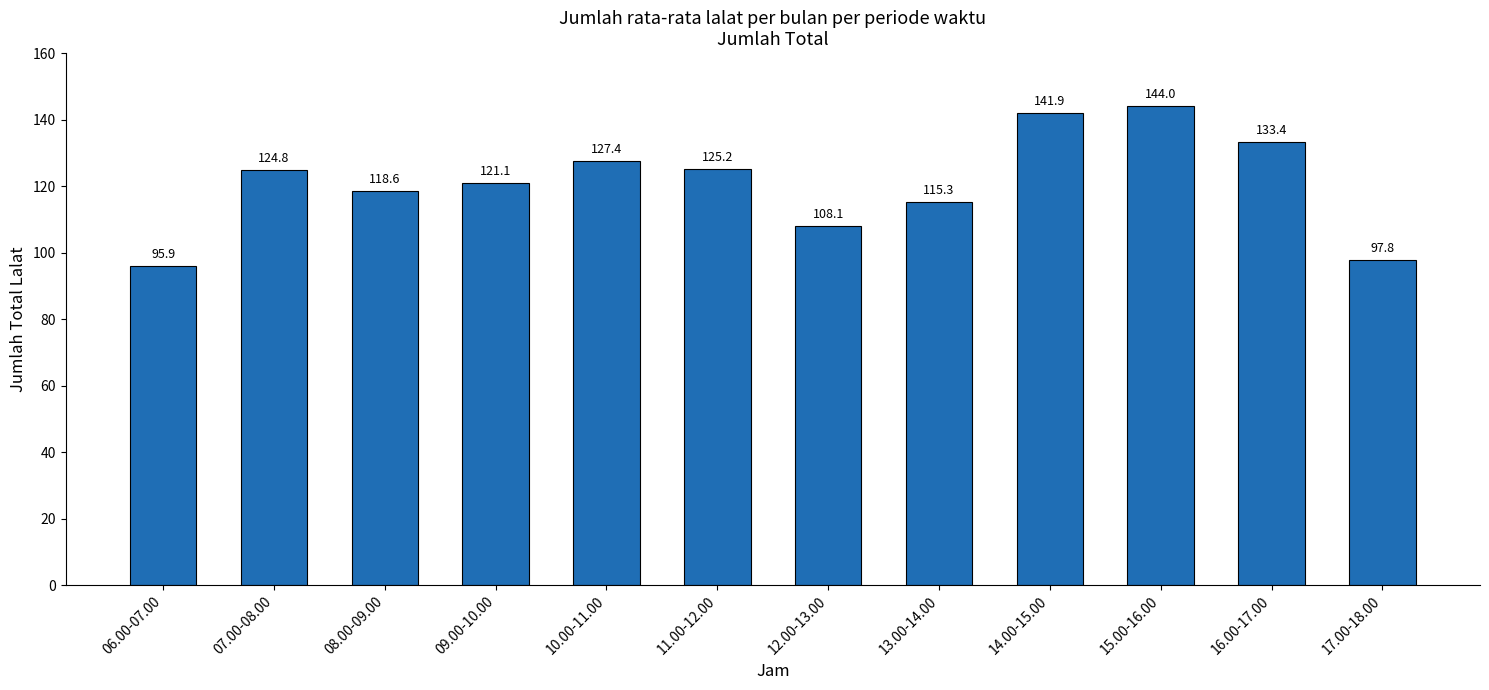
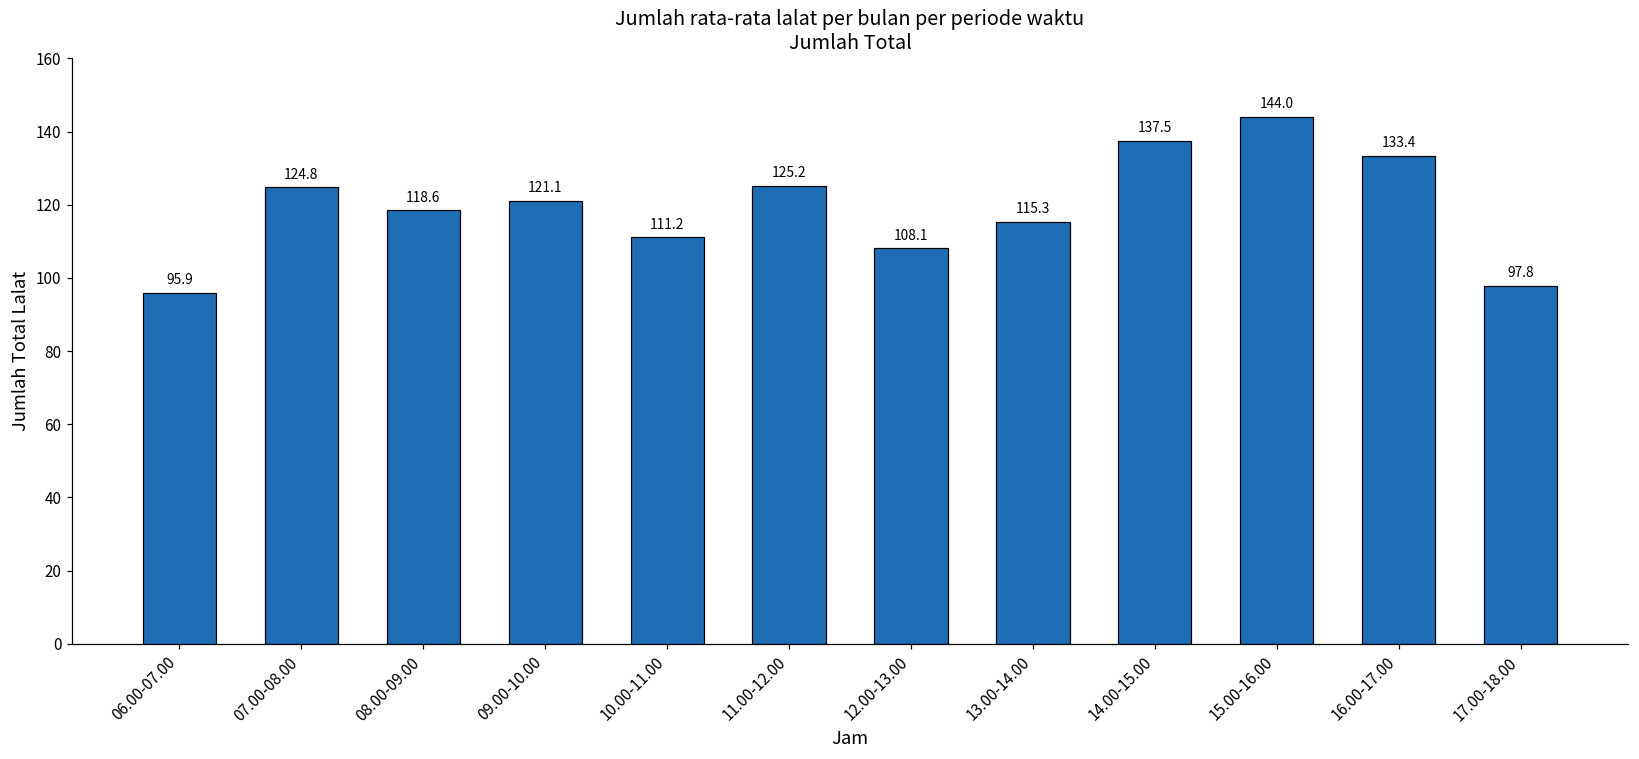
10.00-11.00: 127.4 -> 111.2
14.00-15.00: 141.9 -> 137.5
